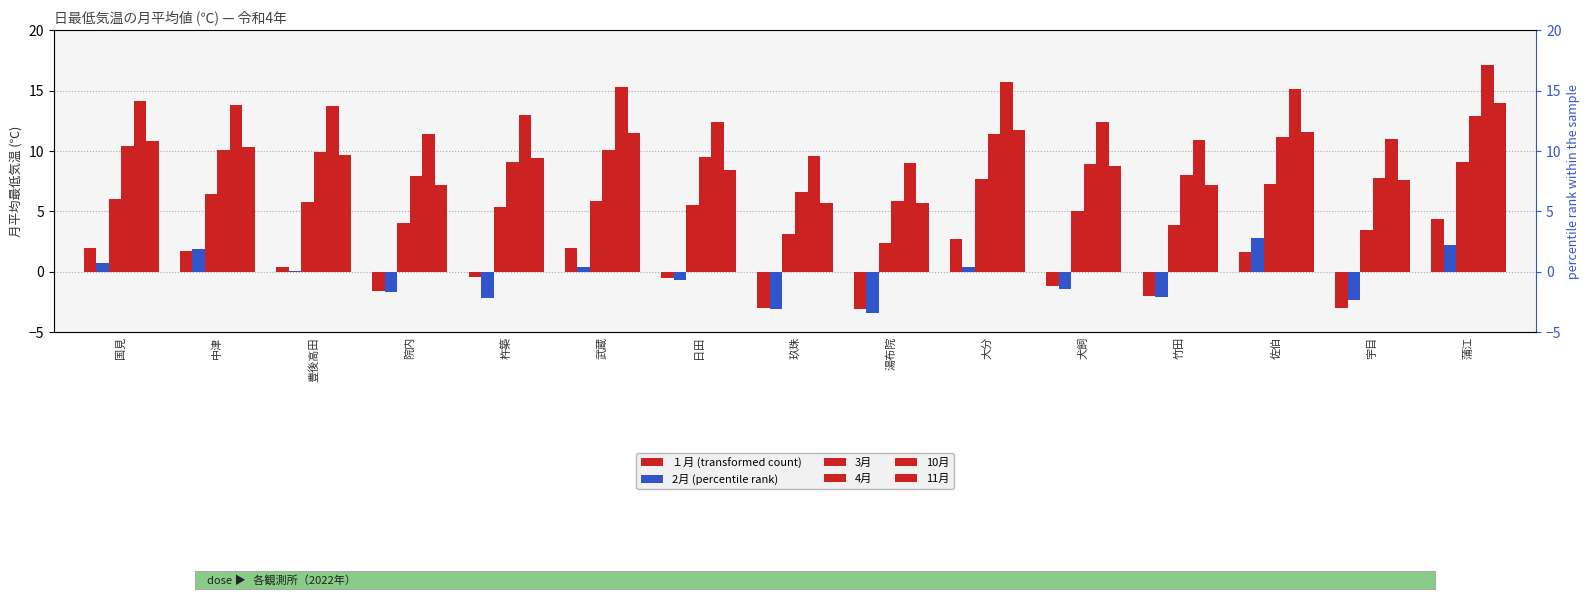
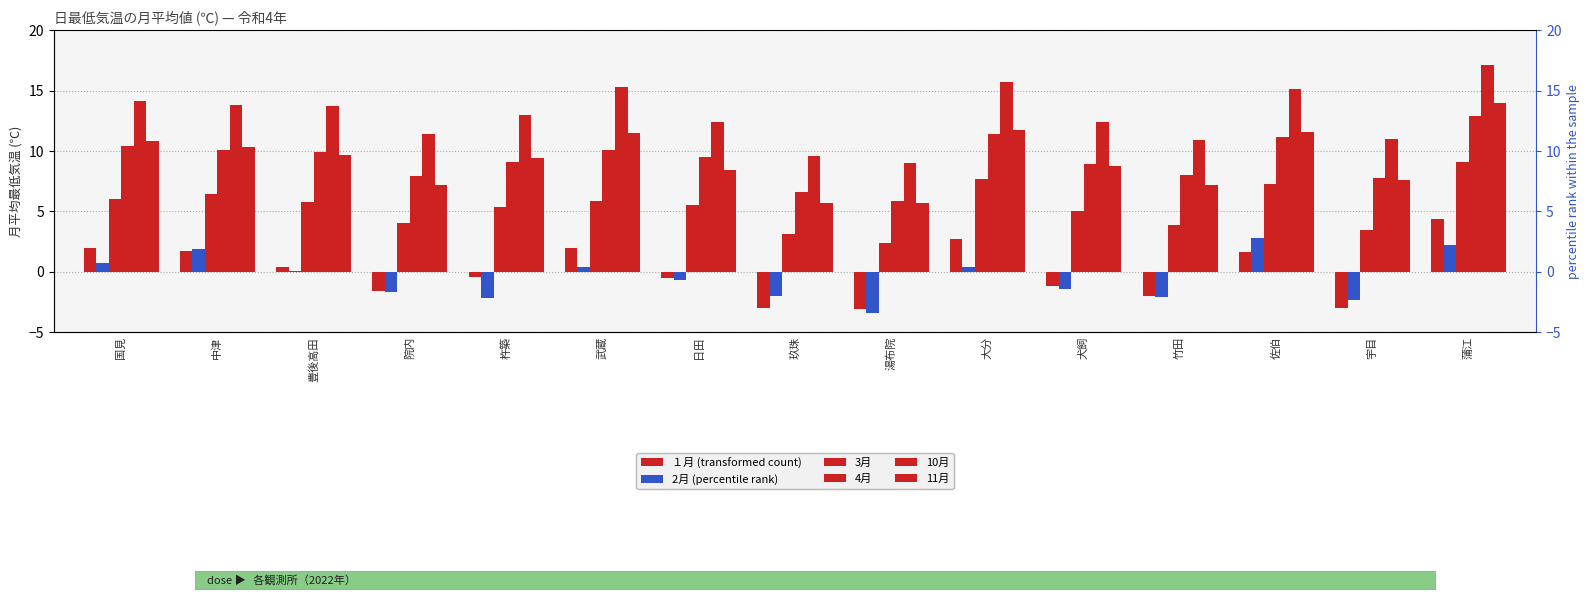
2月 (percentile rank), 玖珠: -3.1 -> -2.0
